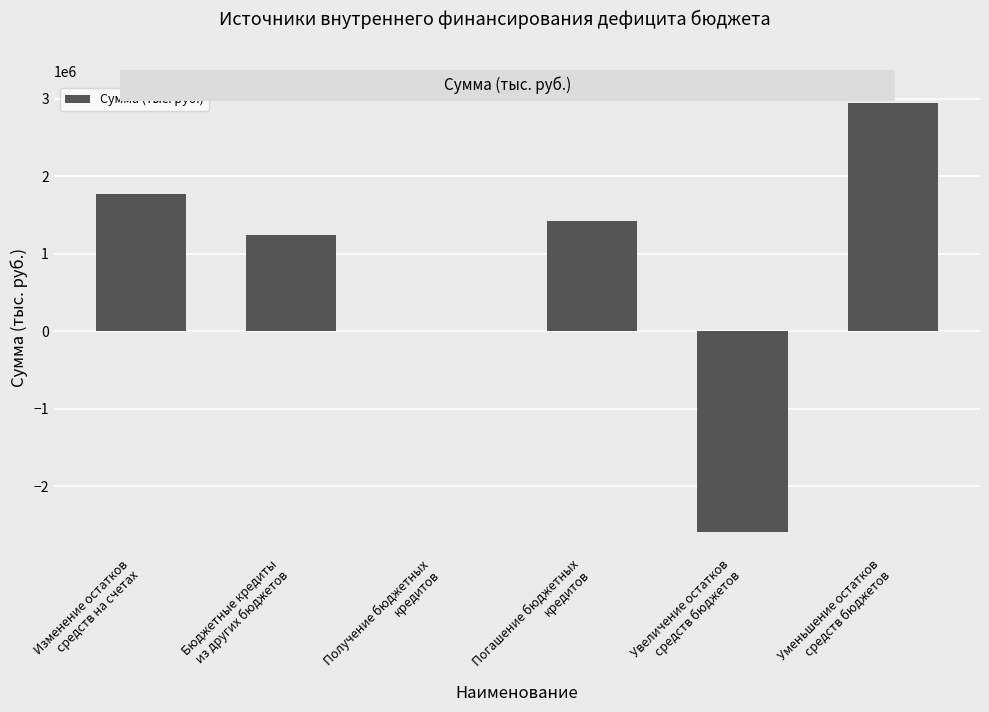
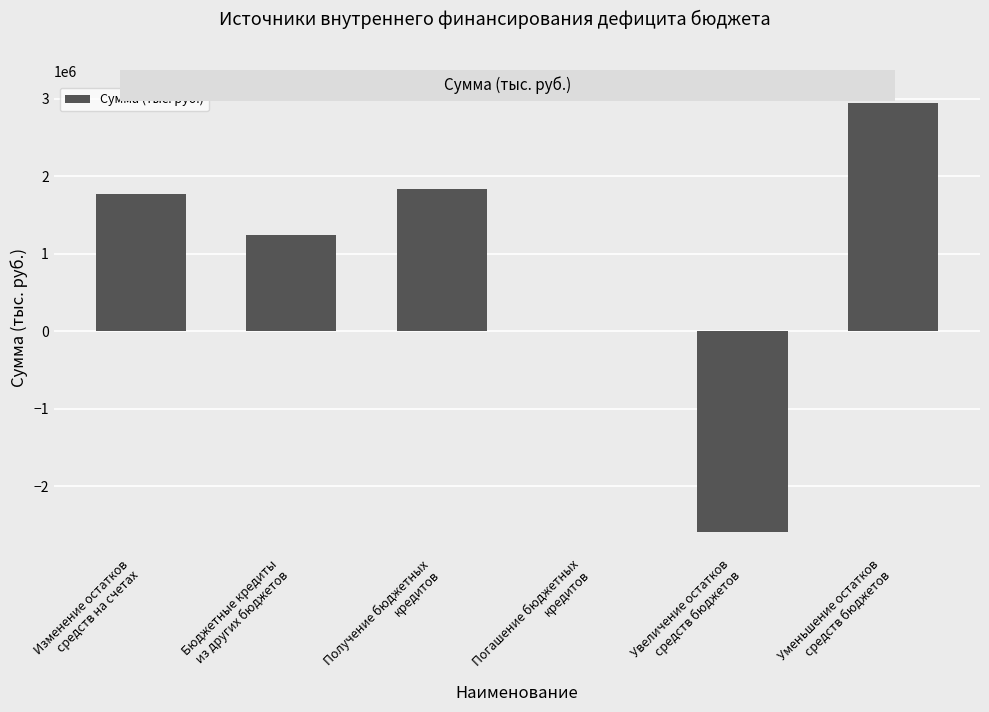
Получение бюджетных кредитов: 0 -> 1800000
Погашение бюджетных кредитов: 1400000 -> 0
